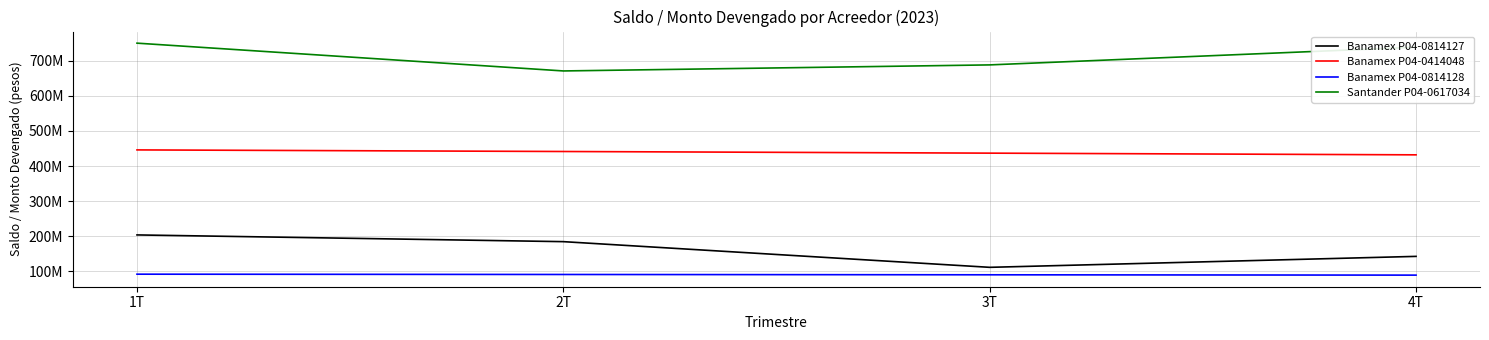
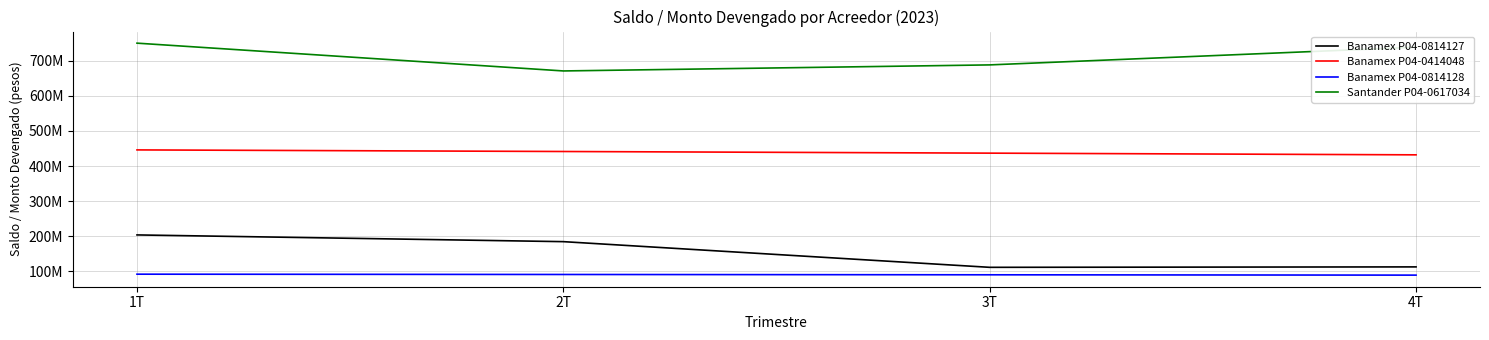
Banamex P04-0814127, 4T: 140000000 -> 110000000
